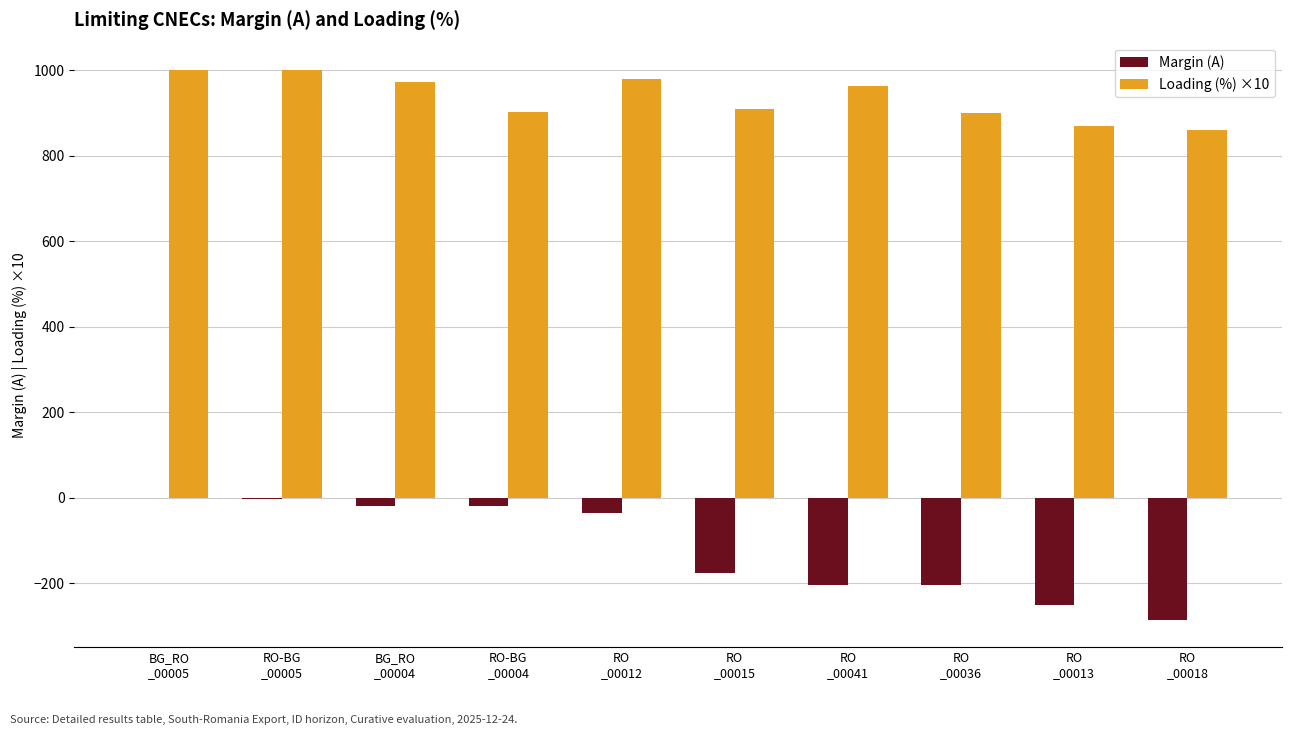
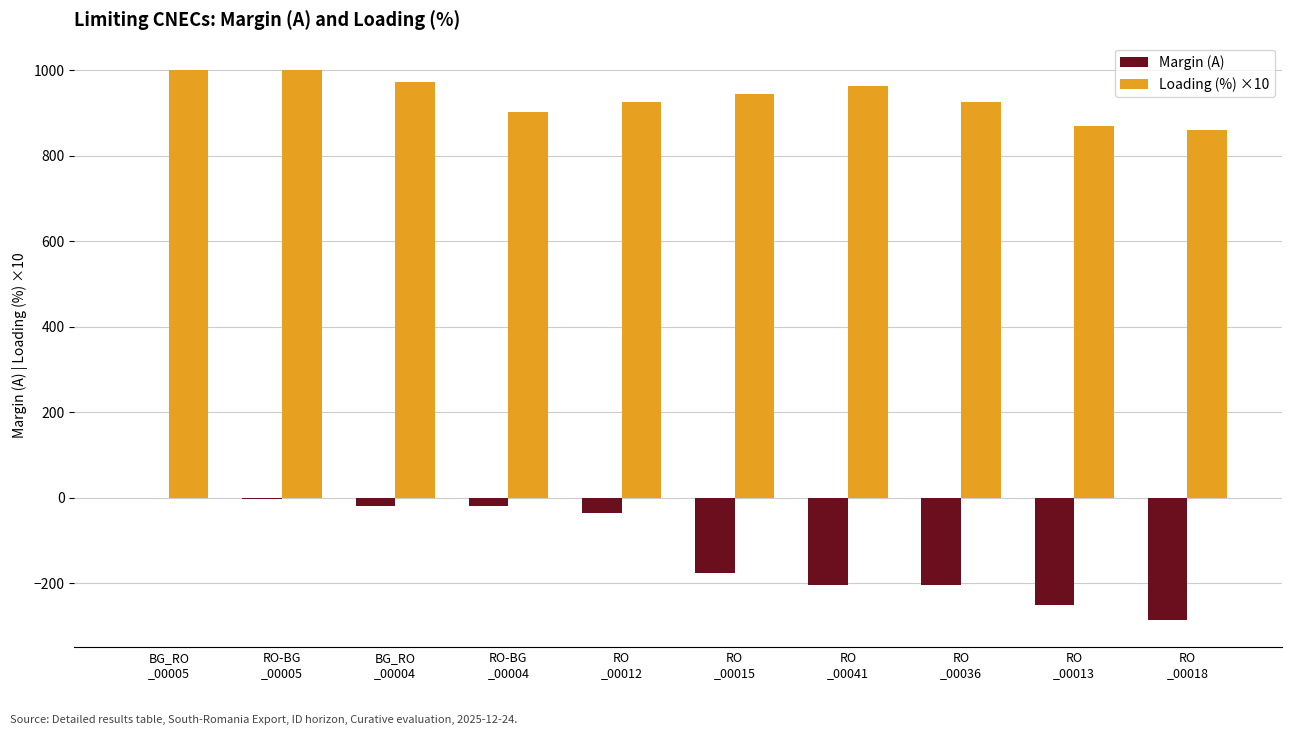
Loading (%) ×10, RO _00012: 980 -> 930
Loading (%) ×10, RO _00015: 910 -> 940
Loading (%) ×10, RO _00036: 900 -> 930
